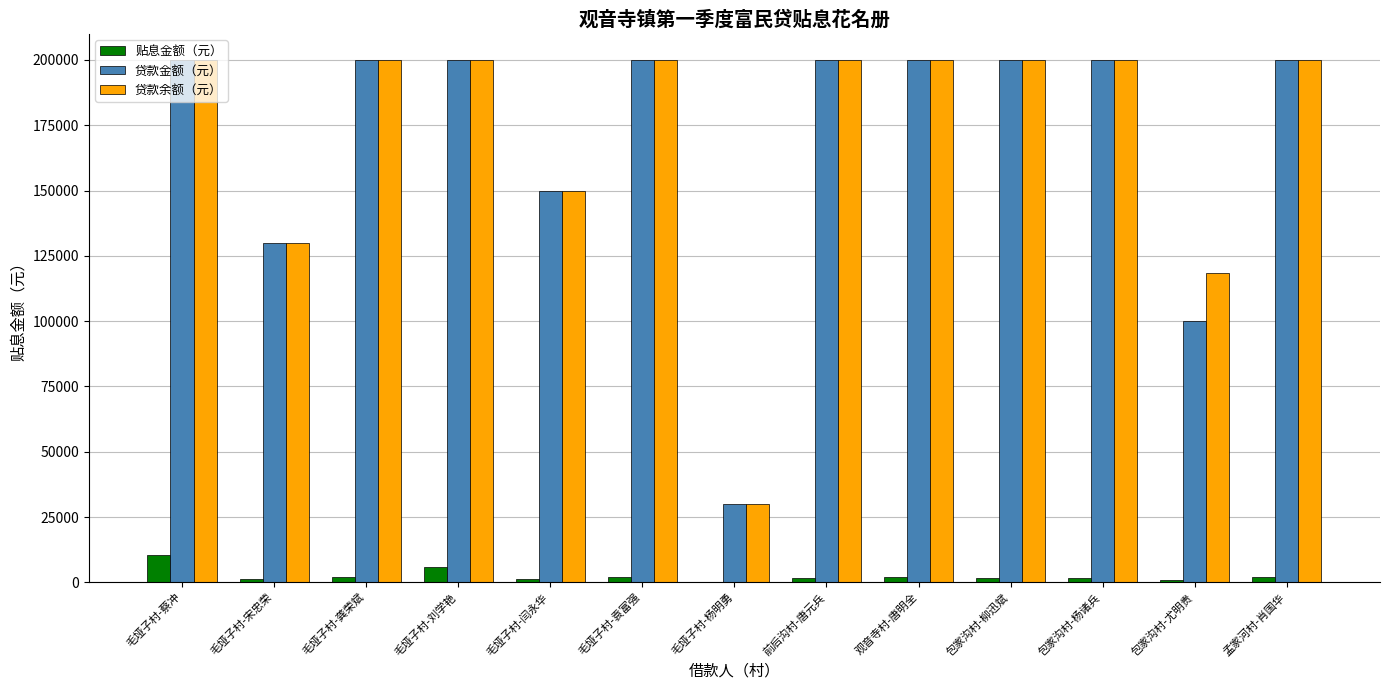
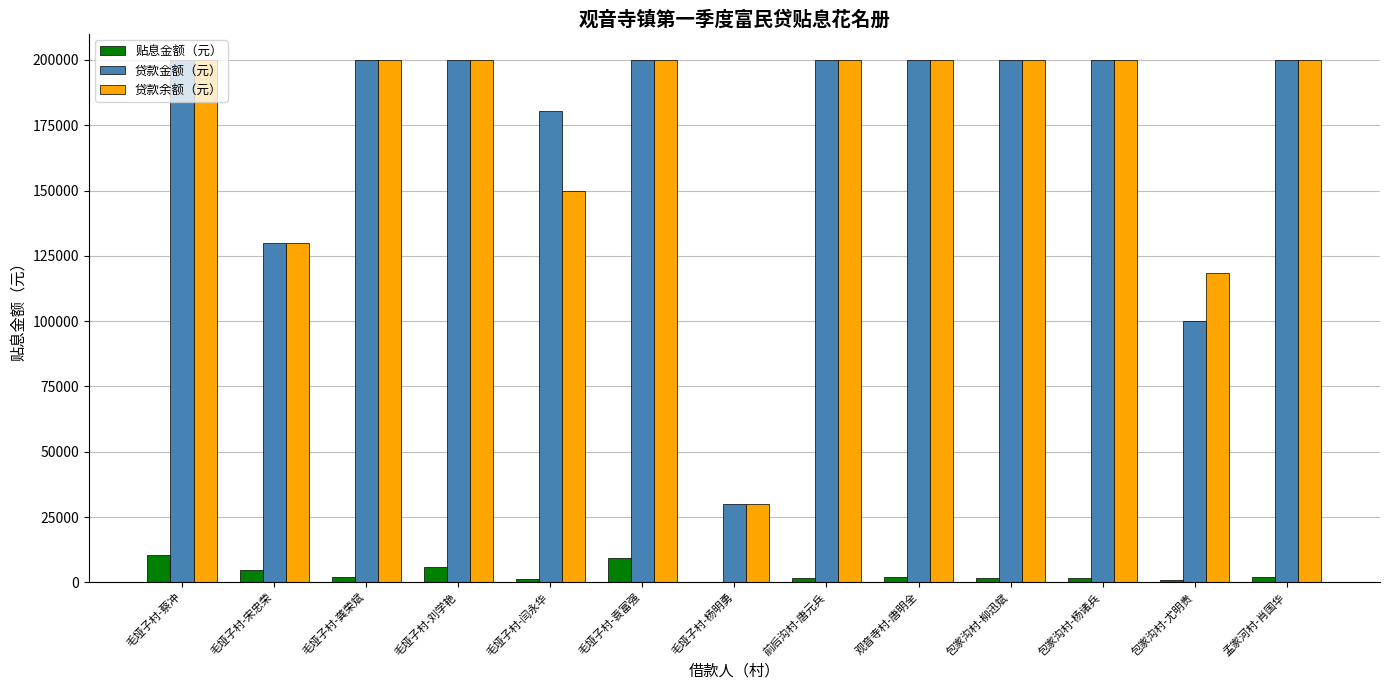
贴息金额（元）, 毛垭子村-宋忠荣: 1000 -> 5000
贷款金额（元）, 毛垭子村-闫永华: 150000 -> 180000
贴息金额（元）, 毛垭子村-袁富强: 2000 -> 9000
